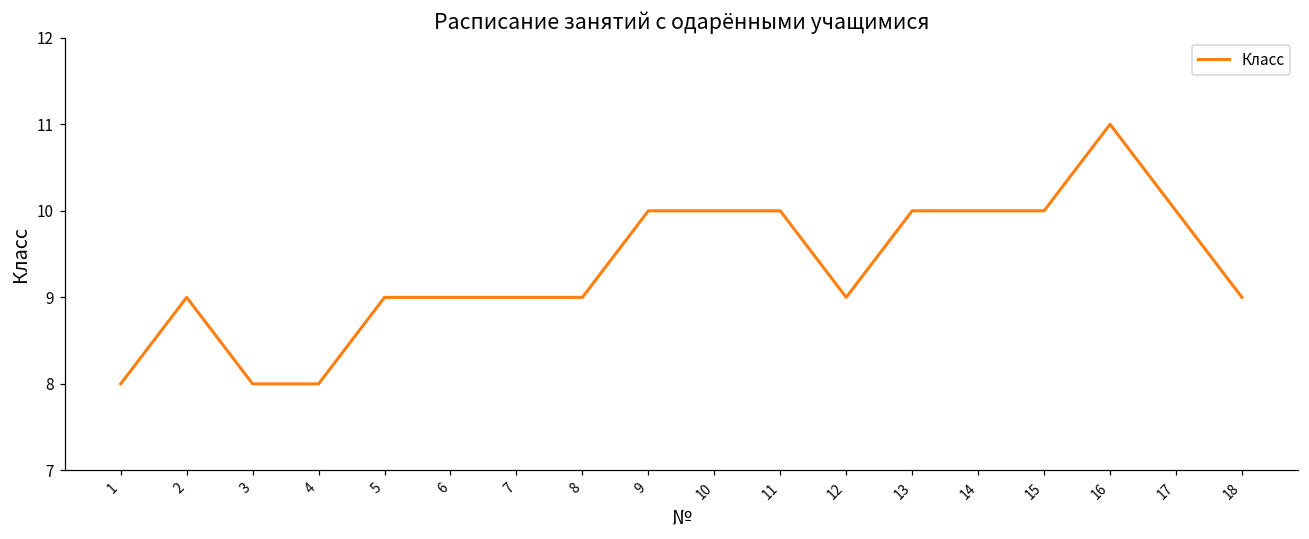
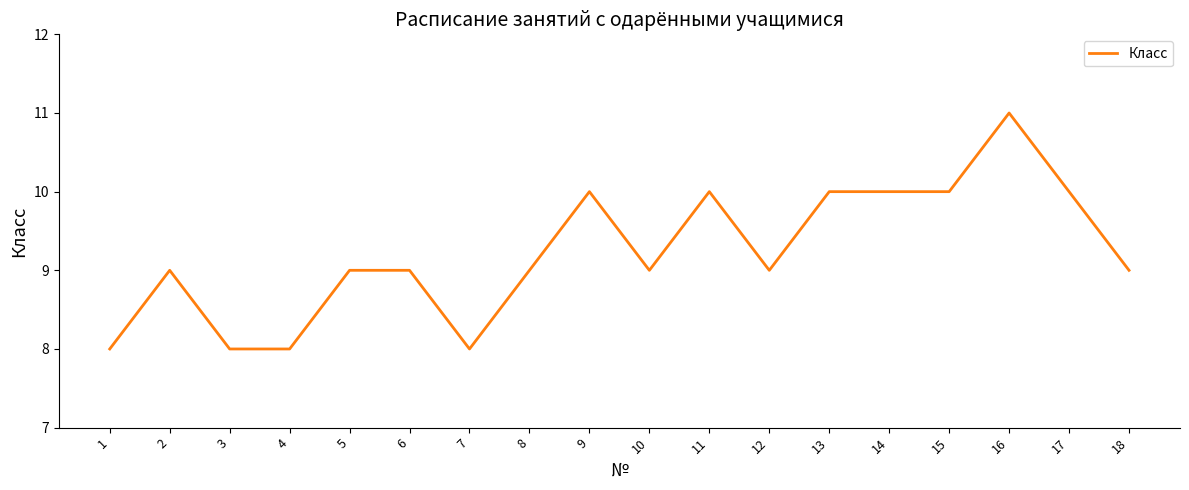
7: 9 -> 8
10: 10 -> 9
